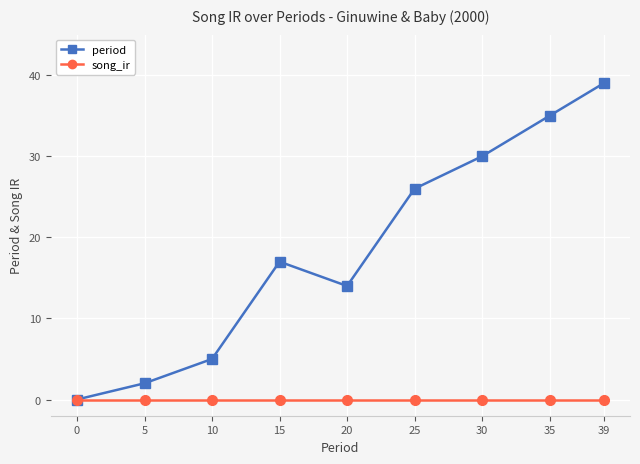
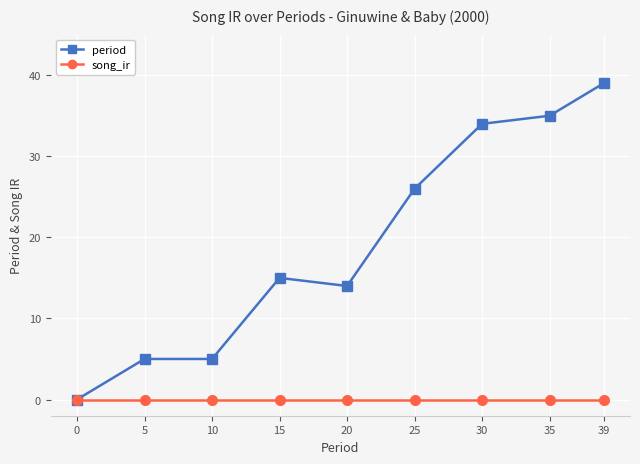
period, 5: 2 -> 5
period, 15: 17 -> 15
period, 30: 30 -> 34
